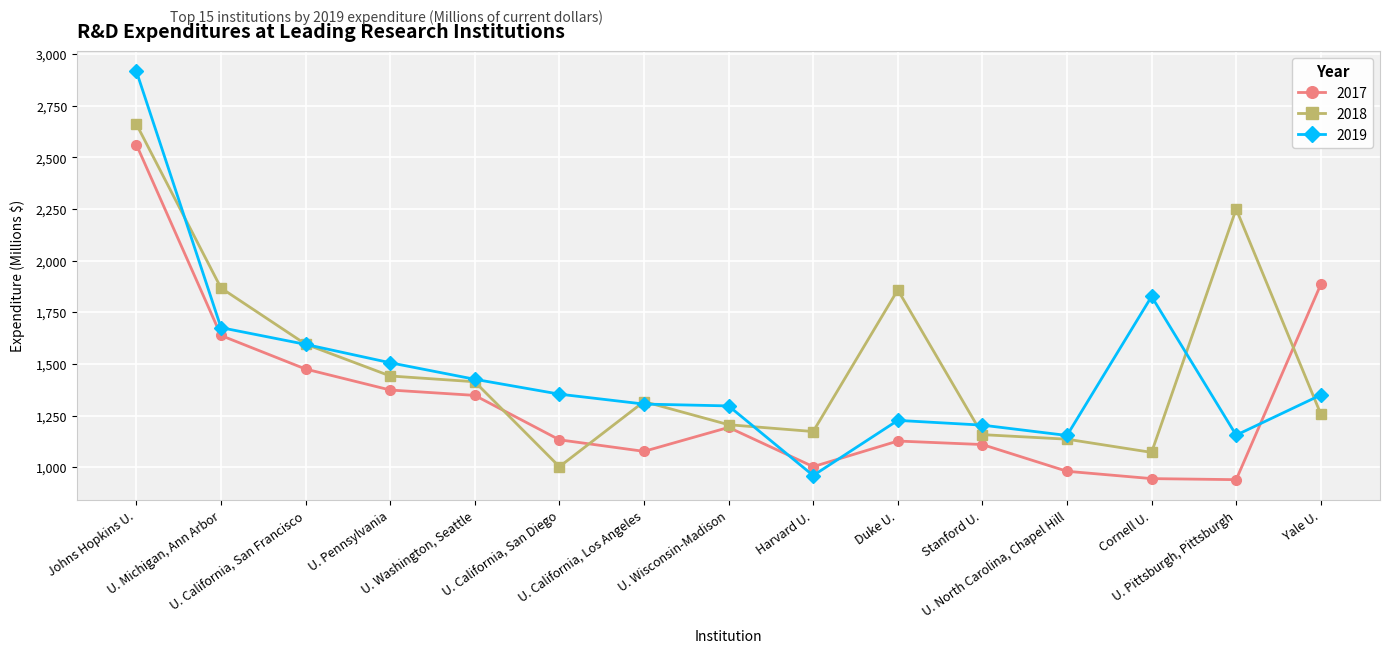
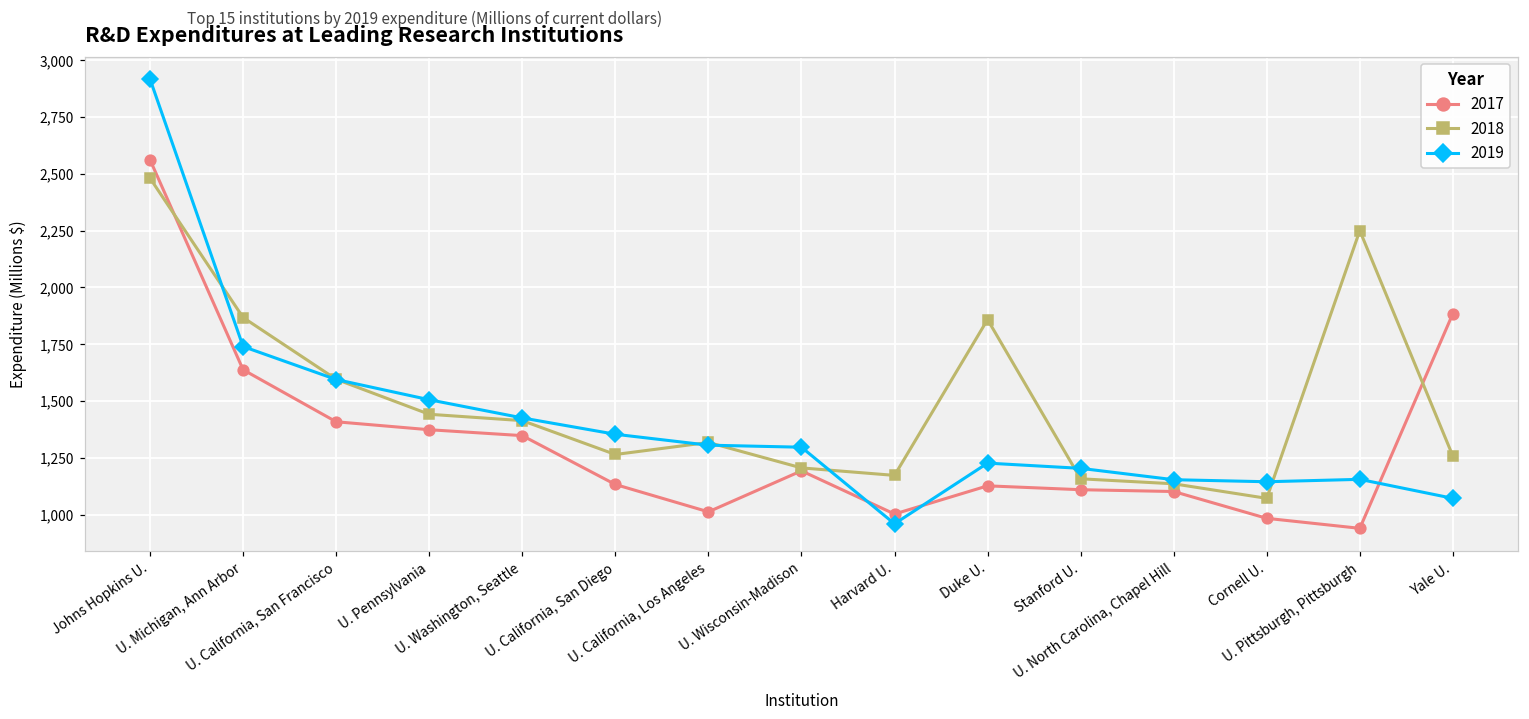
2018, Johns Hopkins U.: 2,660 -> 2,480
2019, U. Michigan, Ann Arbor: 1,680 -> 1,740
2017, U. California, San Francisco: 1,480 -> 1,410
2018, U. California, San Diego: 1,000 -> 1,270
2017, U. California, Los Angeles: 1,080 -> 1,010
2017, U. North Carolina, Chapel Hill: 980 -> 1,100
2017, Cornell U.: 950 -> 980
2019, Cornell U.: 1,830 -> 1,150
2019, Yale U.: 1,350 -> 1,070
